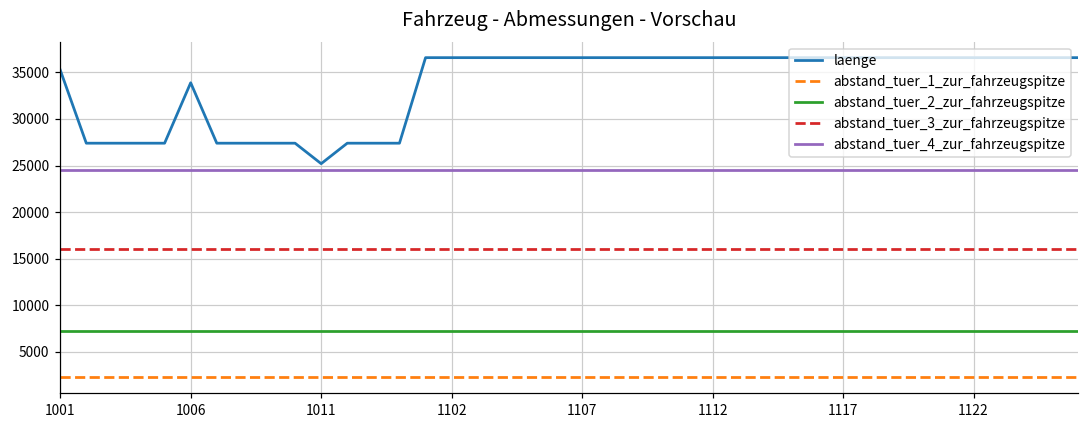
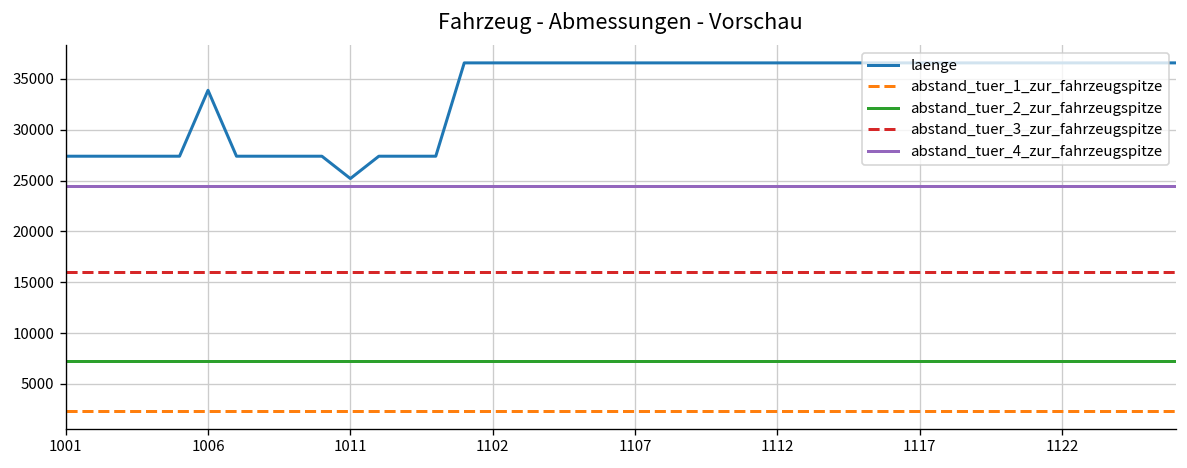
laenge, 1001: 35000 -> 27000
